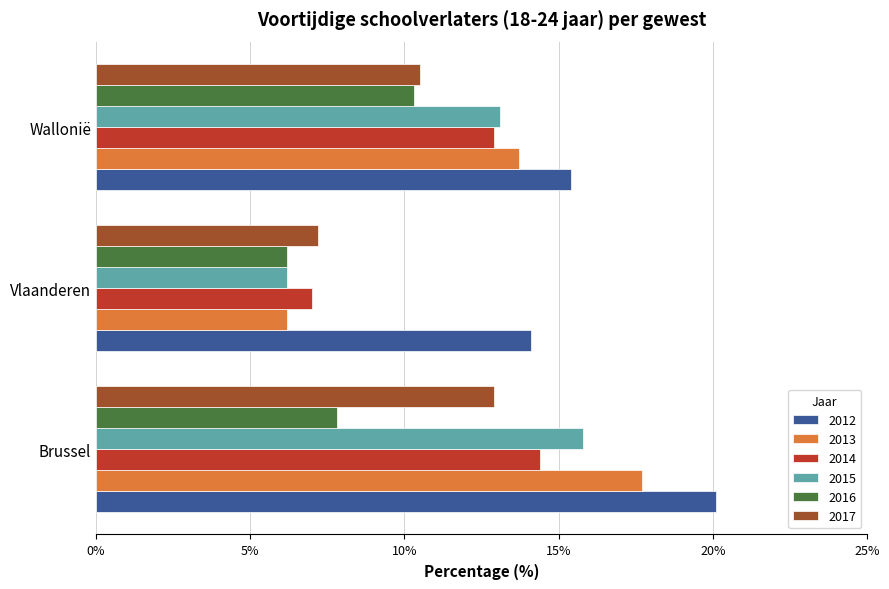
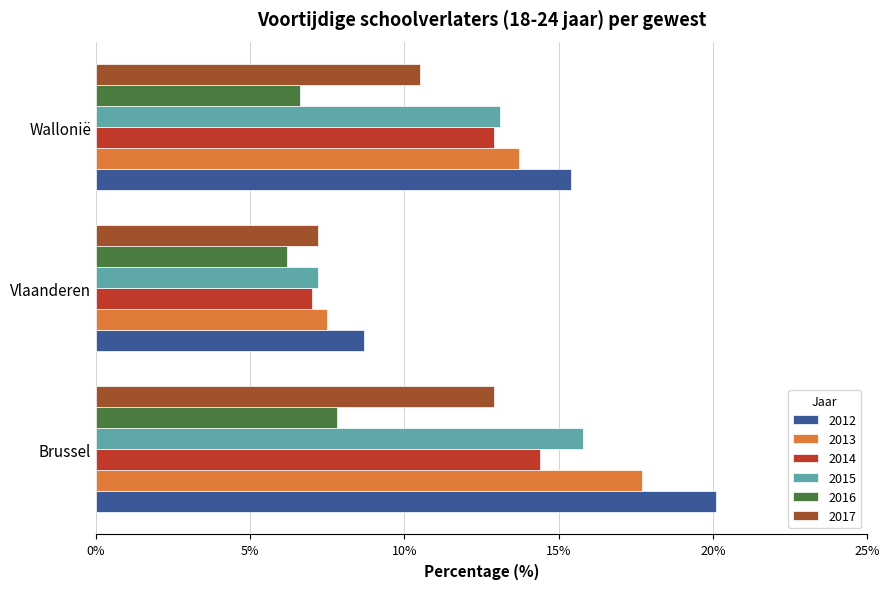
2016, Wallonië: 10.3% -> 6.6%
2015, Vlaanderen: 6.2% -> 7.2%
2013, Vlaanderen: 6.2% -> 7.5%
2012, Vlaanderen: 14.1% -> 8.7%
